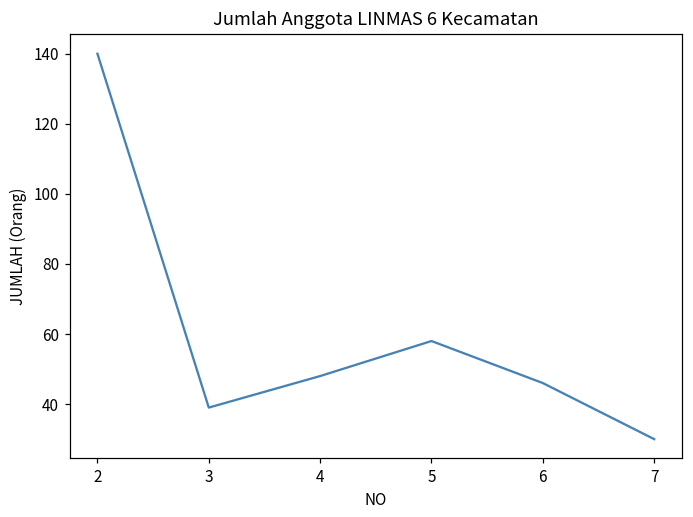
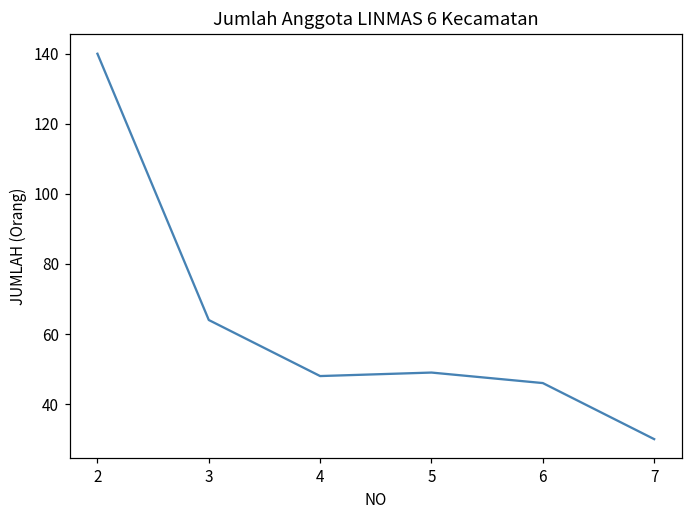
3: 39 -> 64
5: 58 -> 49
